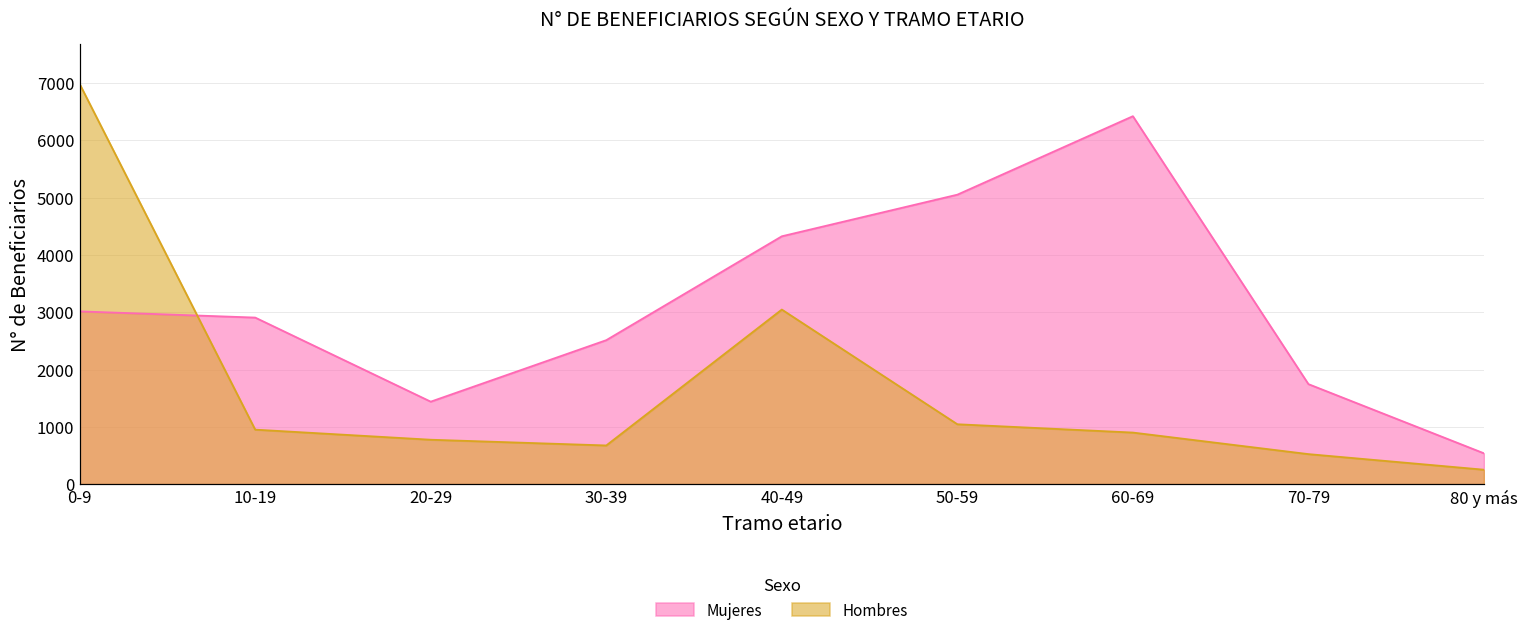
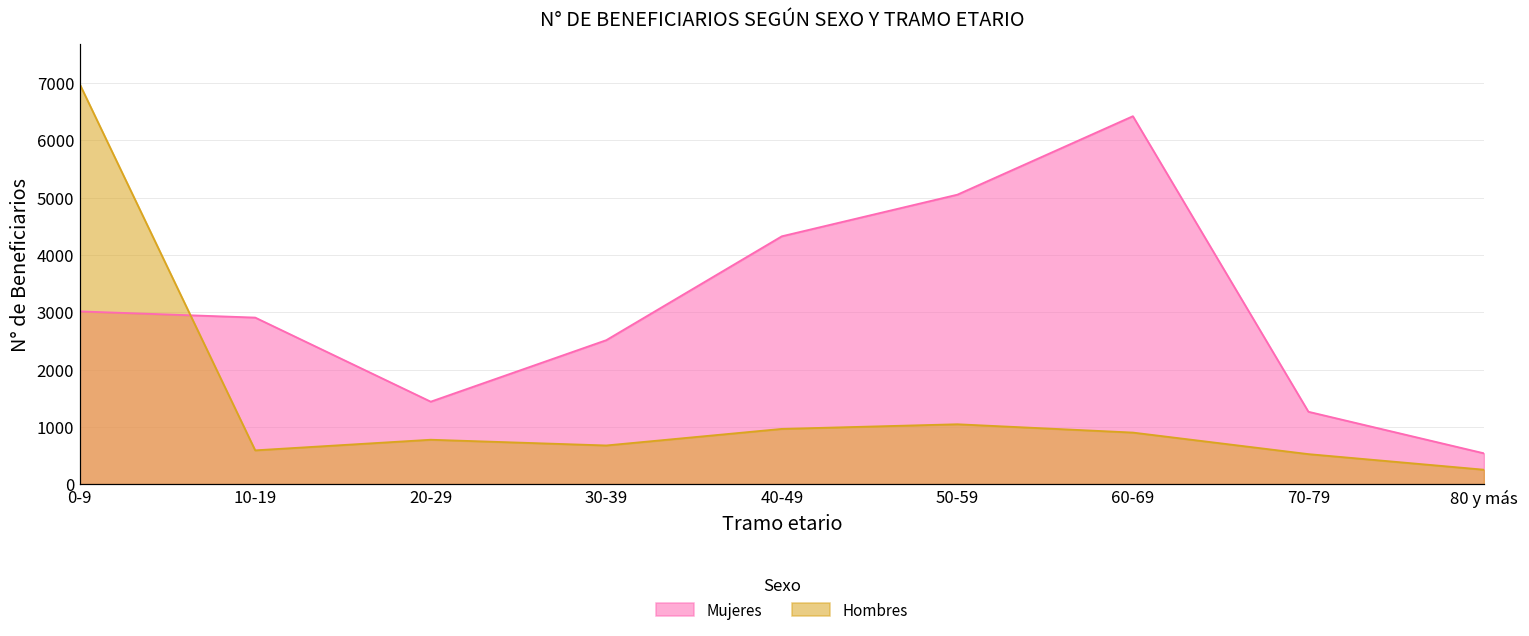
Hombres, 10-19: 1000 -> 600
Hombres, 40-49: 3000 -> 1000
Mujeres, 70-79: 1700 -> 1300
